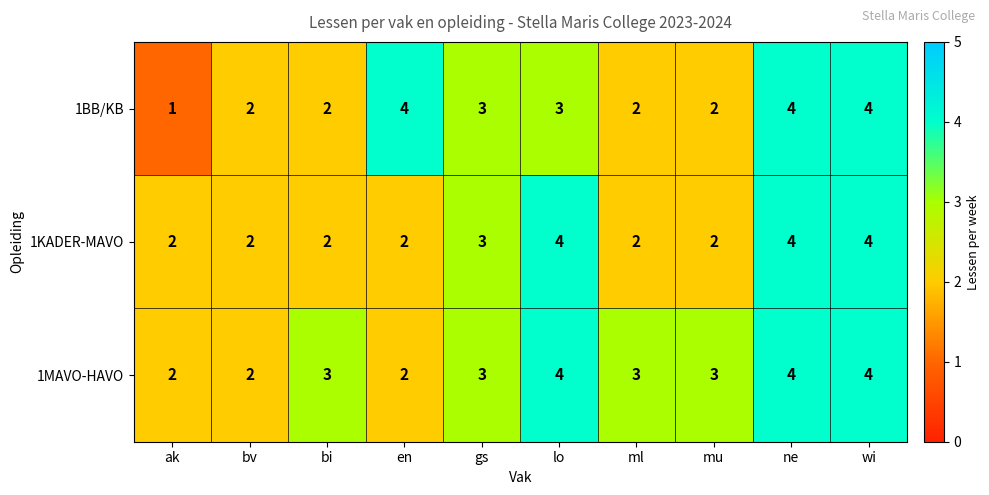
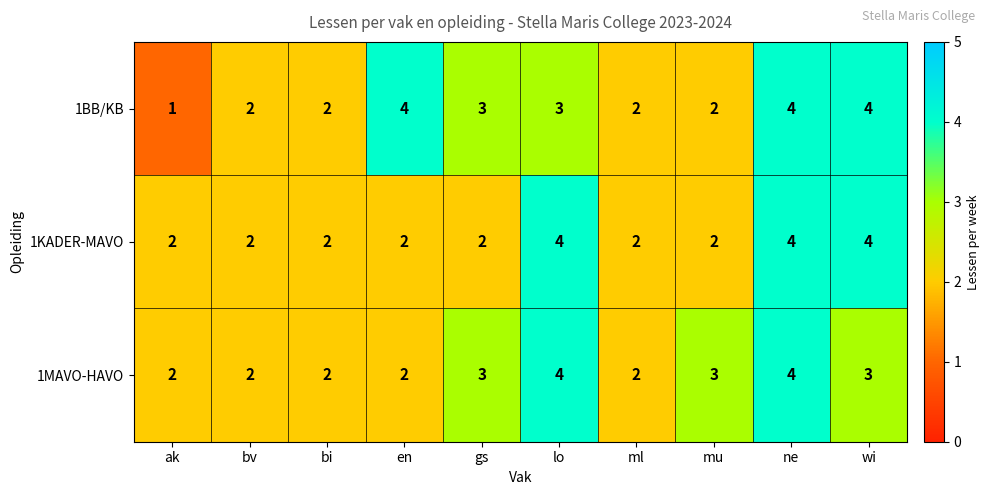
1KADER-MAVO, gs: 3 -> 2
1MAVO-HAVO, bi: 3 -> 2
1MAVO-HAVO, ml: 3 -> 2
1MAVO-HAVO, wi: 4 -> 3
